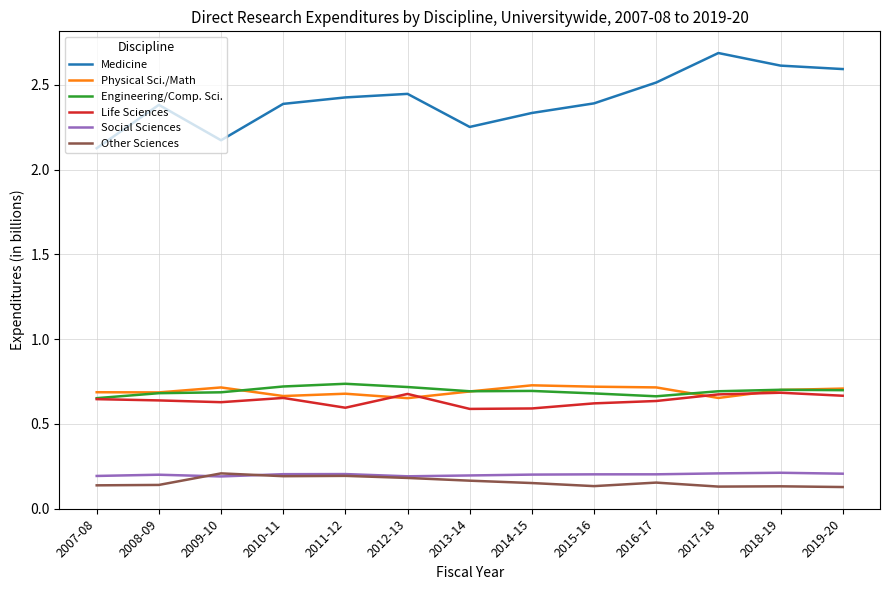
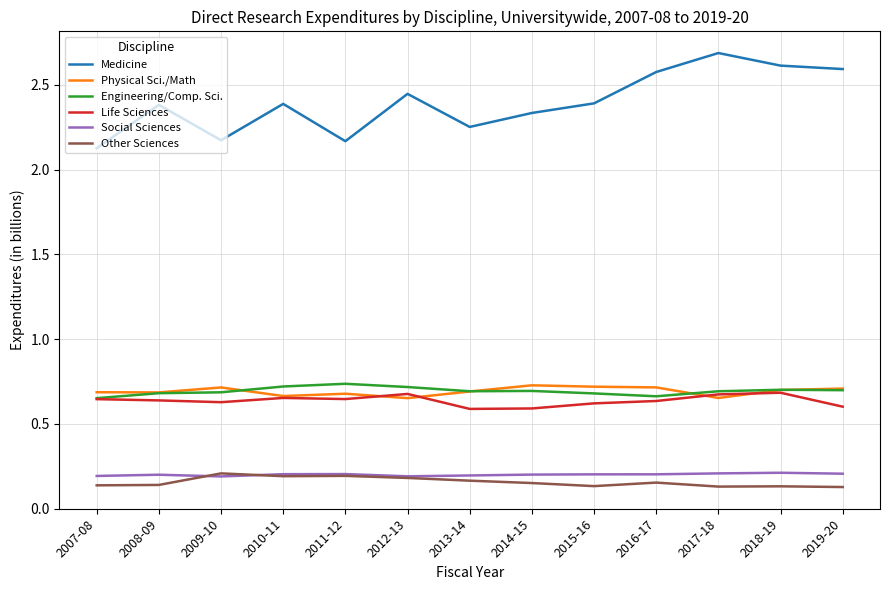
Medicine, 2011-12: 2.43 -> 2.17
Life Sciences, 2011-12: 0.59 -> 0.65
Medicine, 2016-17: 2.51 -> 2.58
Life Sciences, 2019-20: 0.67 -> 0.60
